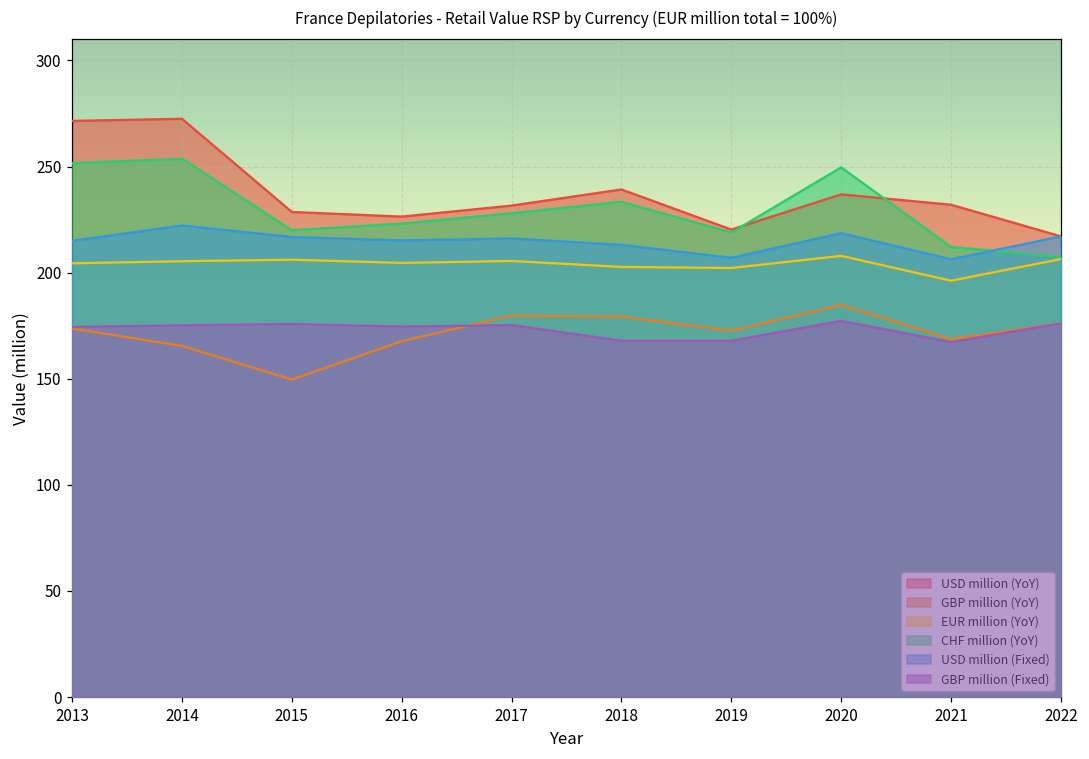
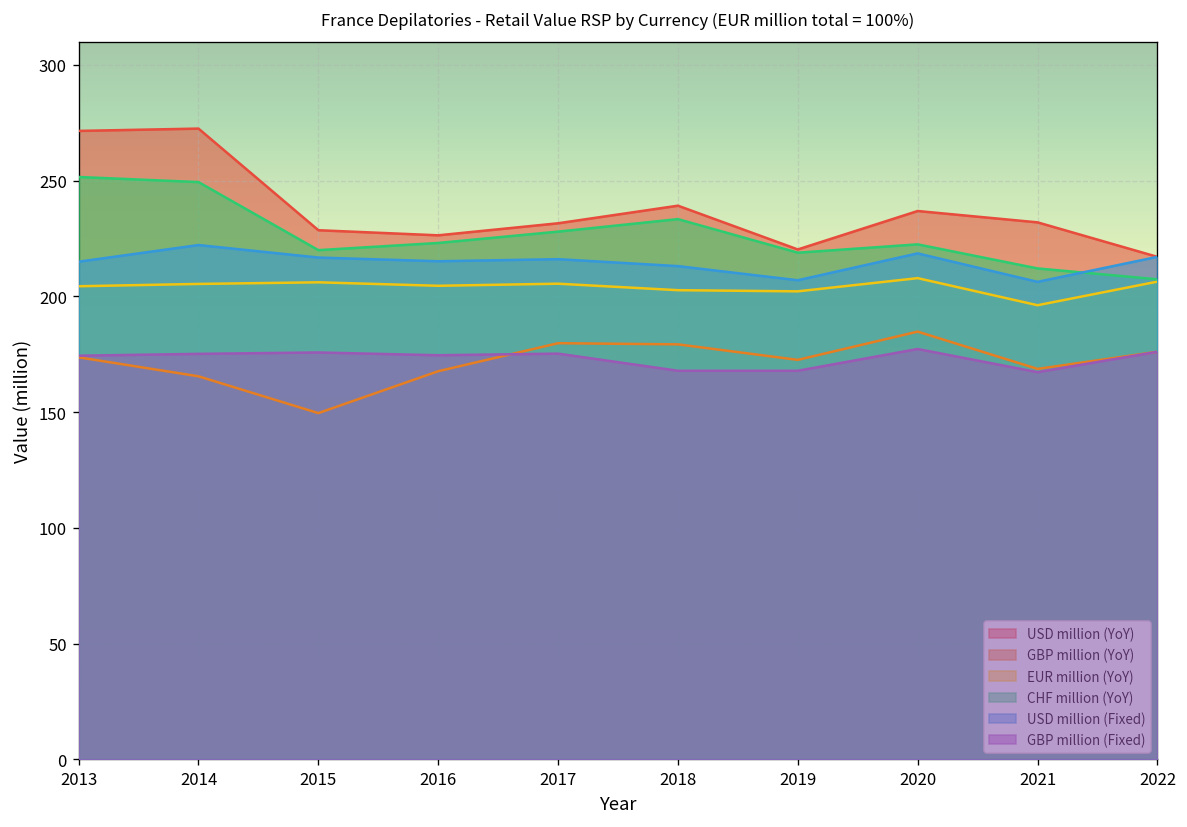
CHF million (YoY), 2014: 254 -> 249
CHF million (YoY), 2020: 250 -> 223
